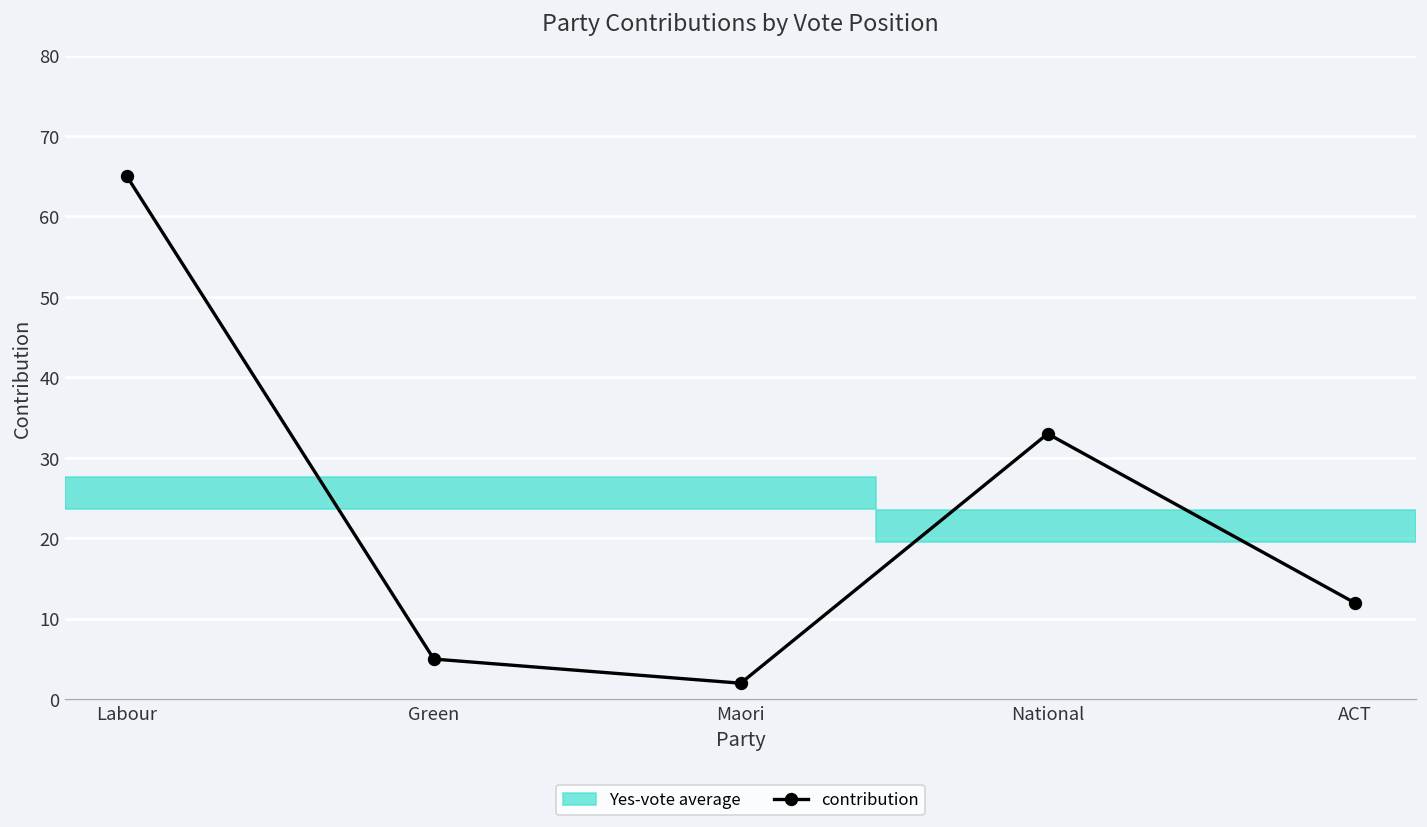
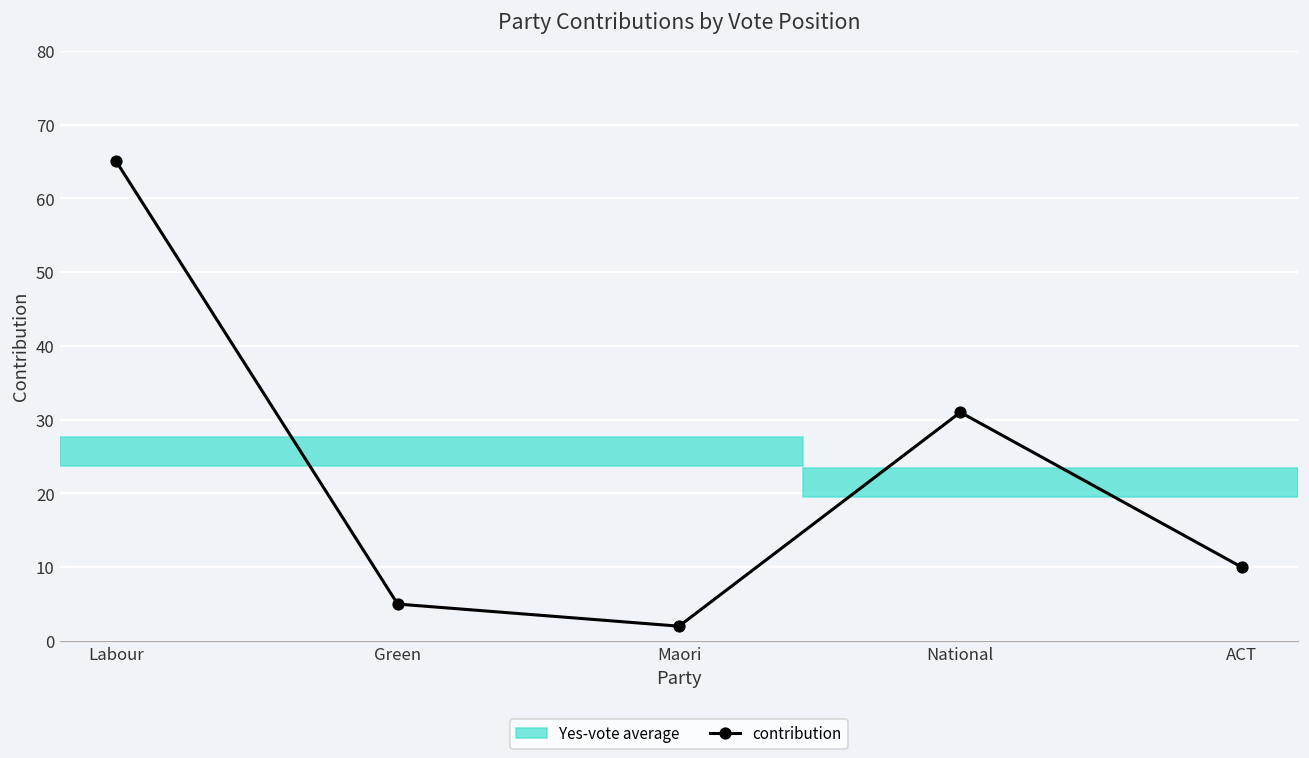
National: 33 -> 31
ACT: 12 -> 10
